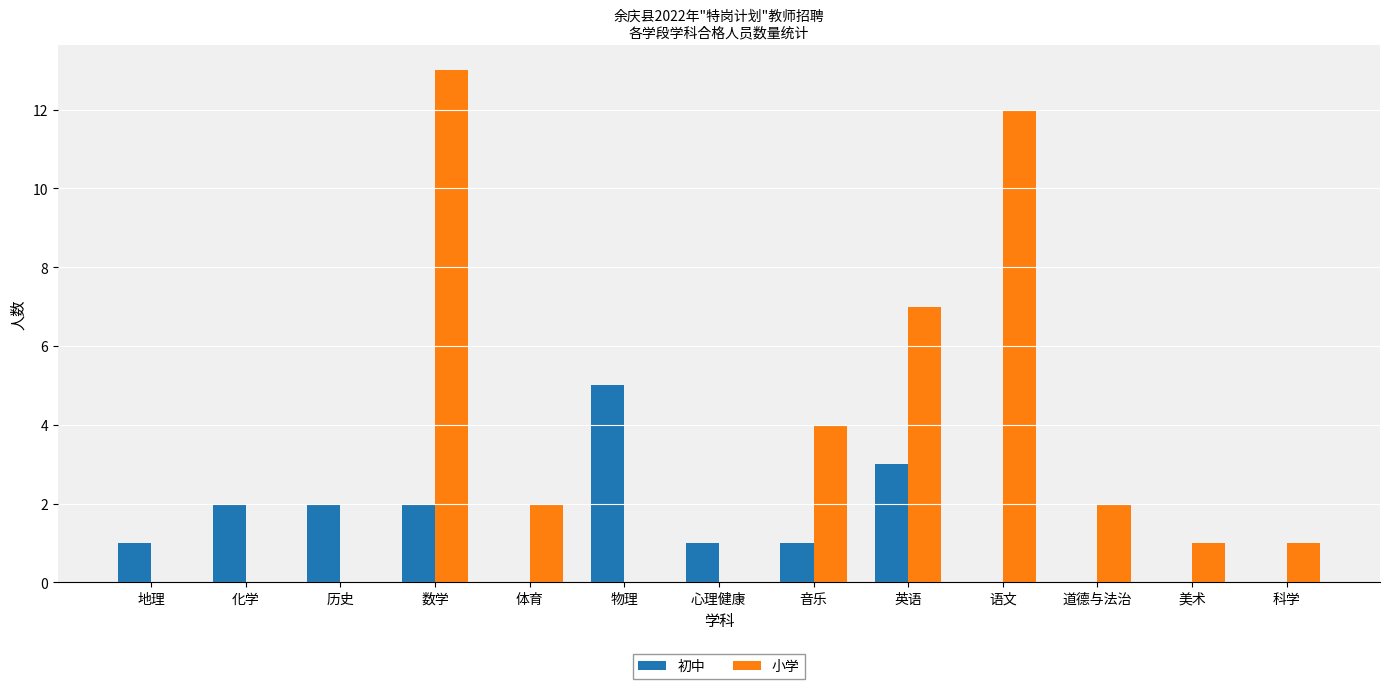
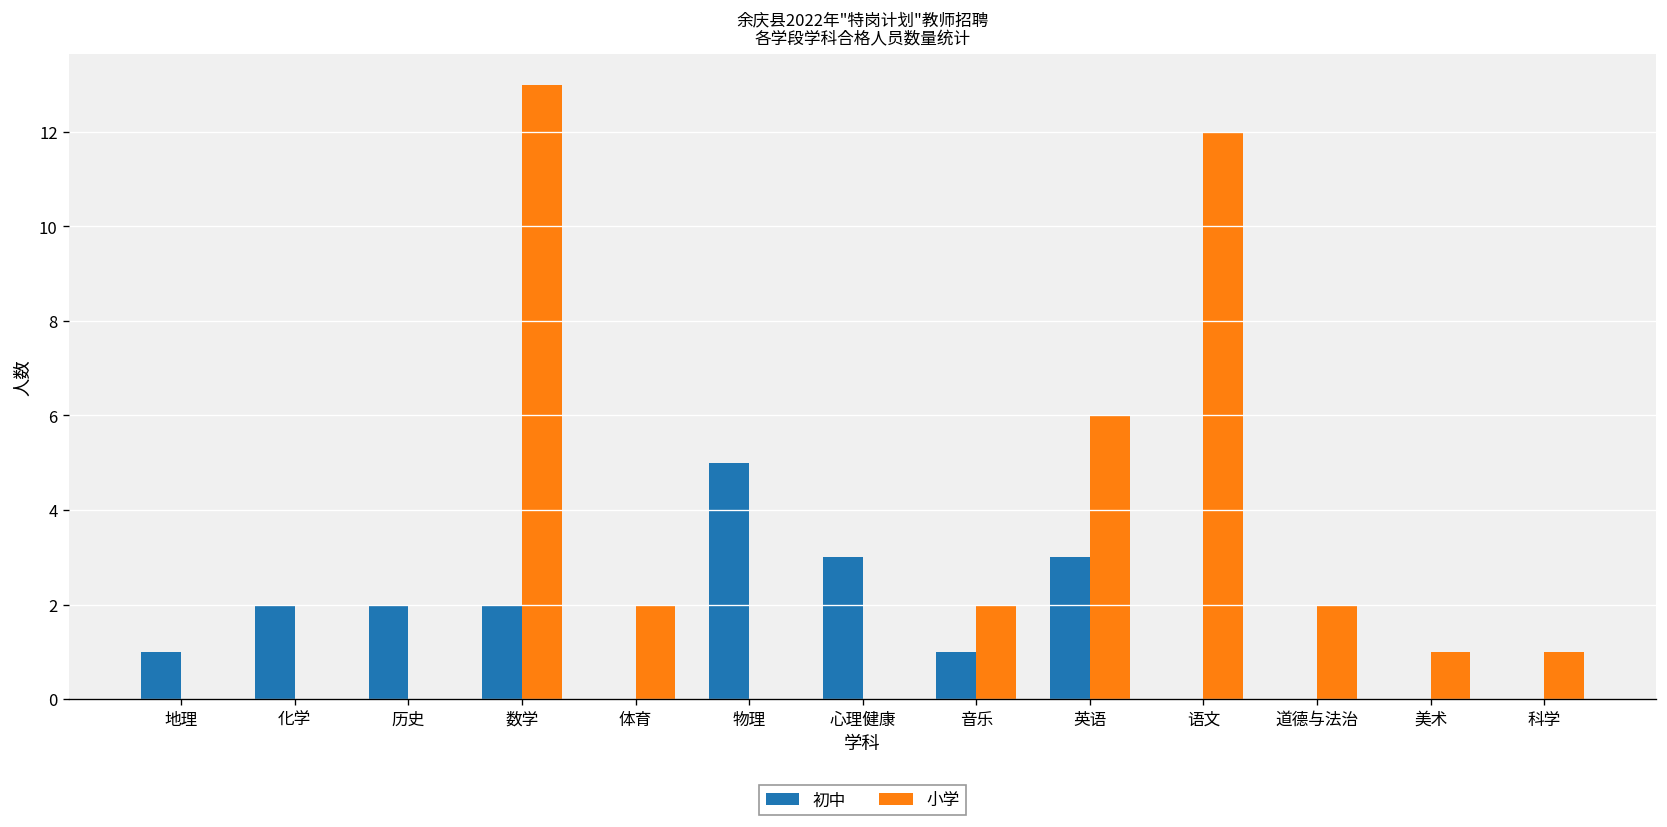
初中, 心理健康: 1 -> 3
小学, 音乐: 4 -> 2
小学, 英语: 7 -> 6
